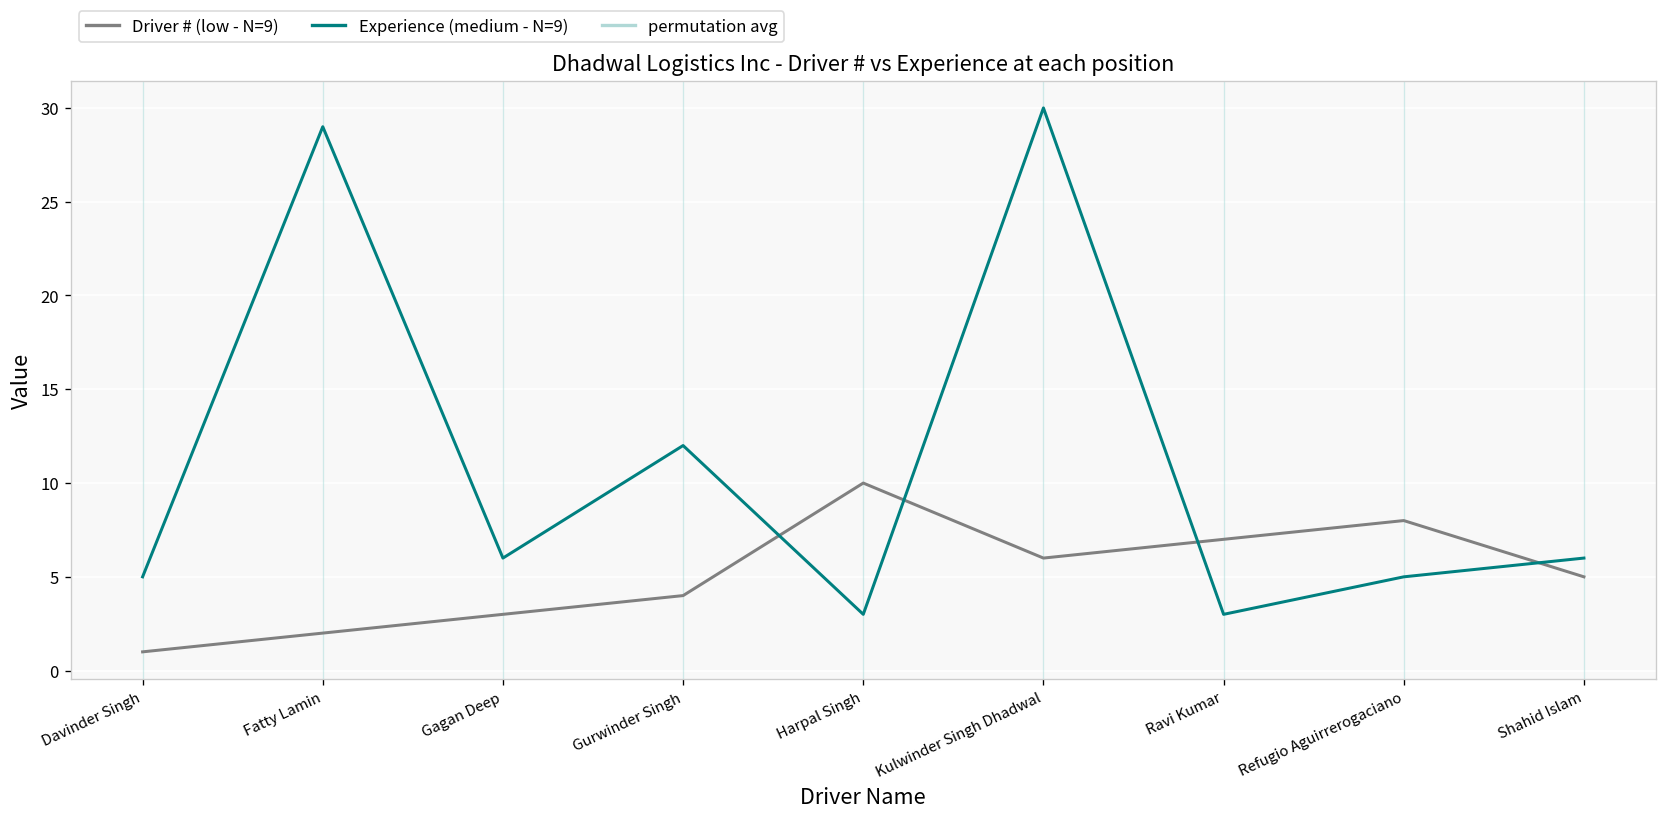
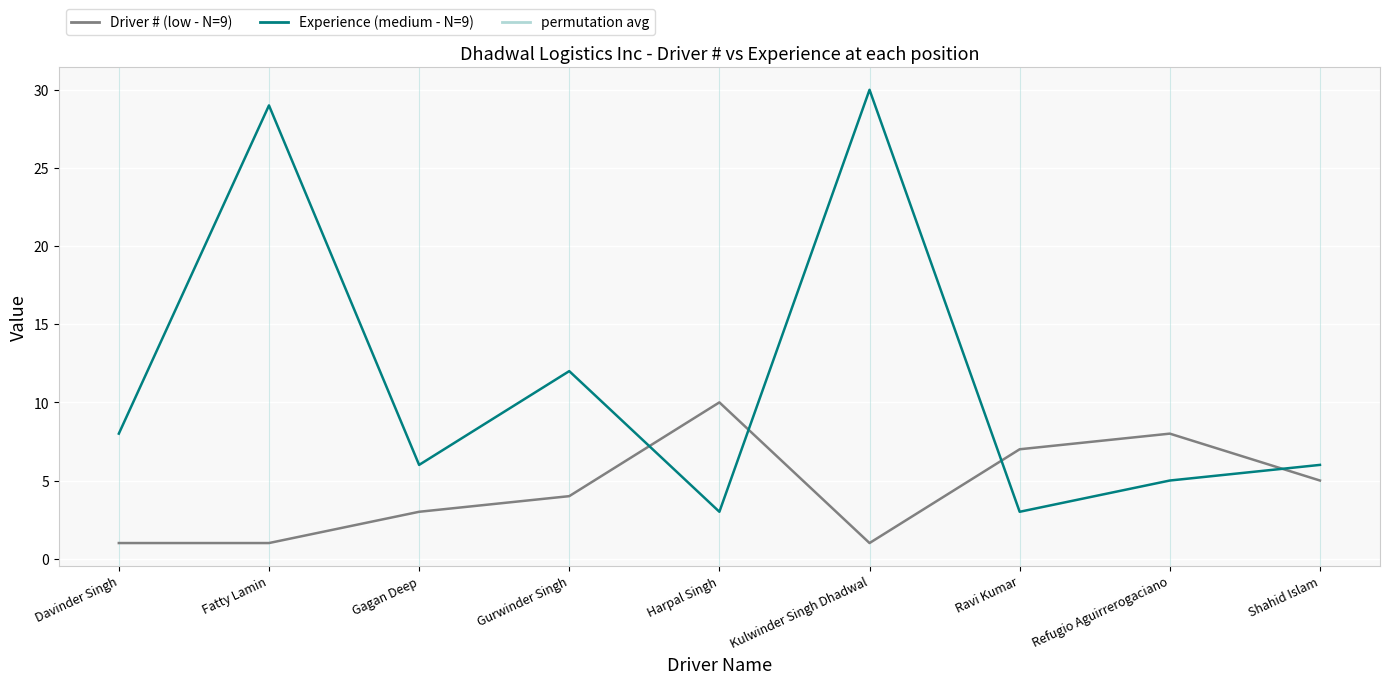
Experience (medium - N=9), Davinder Singh: 5 -> 8
Driver # (low - N=9), Fatty Lamin: 2 -> 1
Driver # (low - N=9), Kulwinder Singh Dhadwal: 6 -> 1
